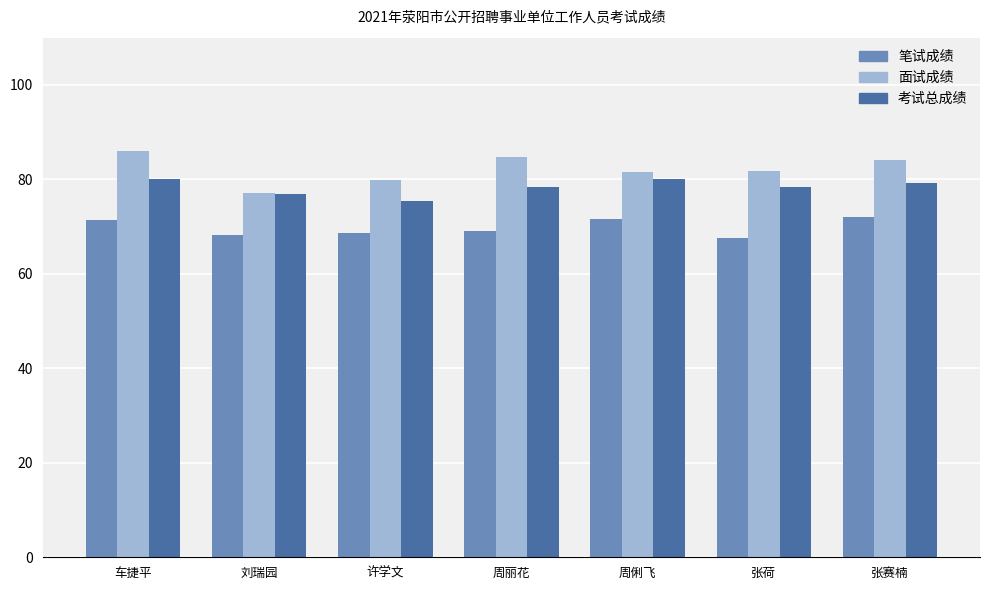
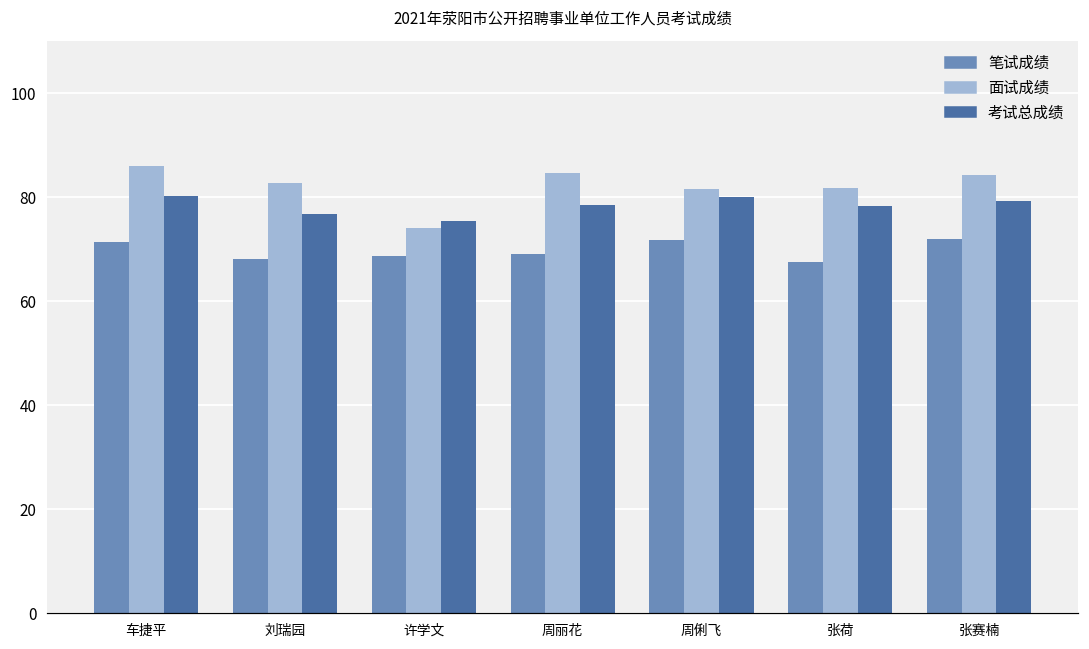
面试成绩, 刘瑞园: 77 -> 83
面试成绩, 许学文: 80 -> 74
